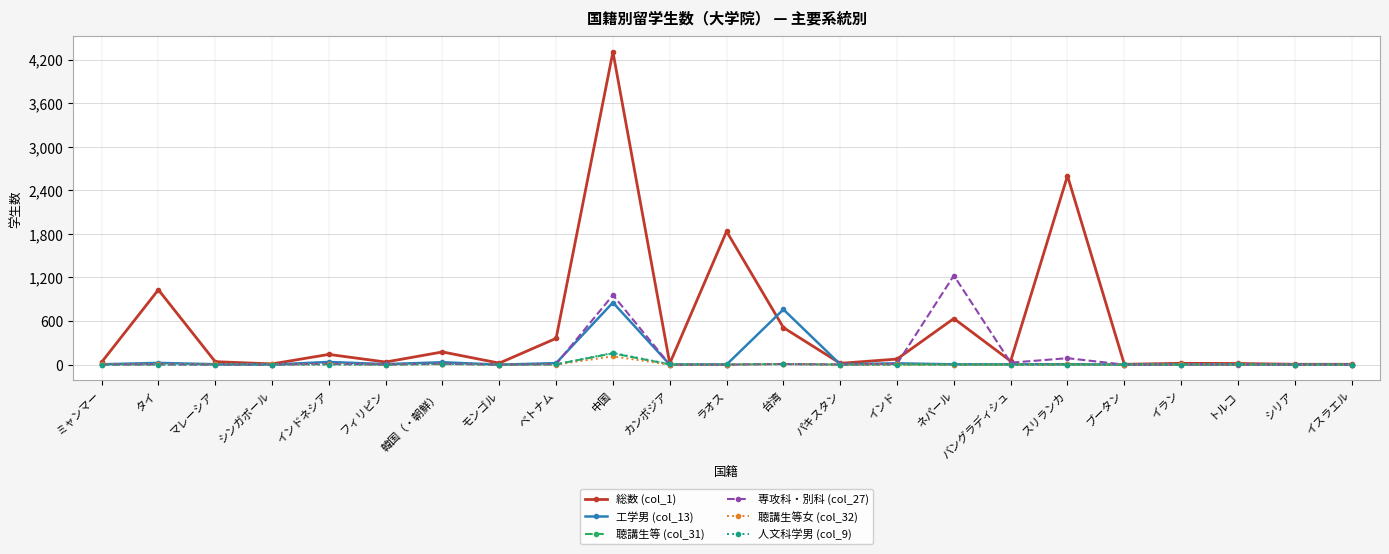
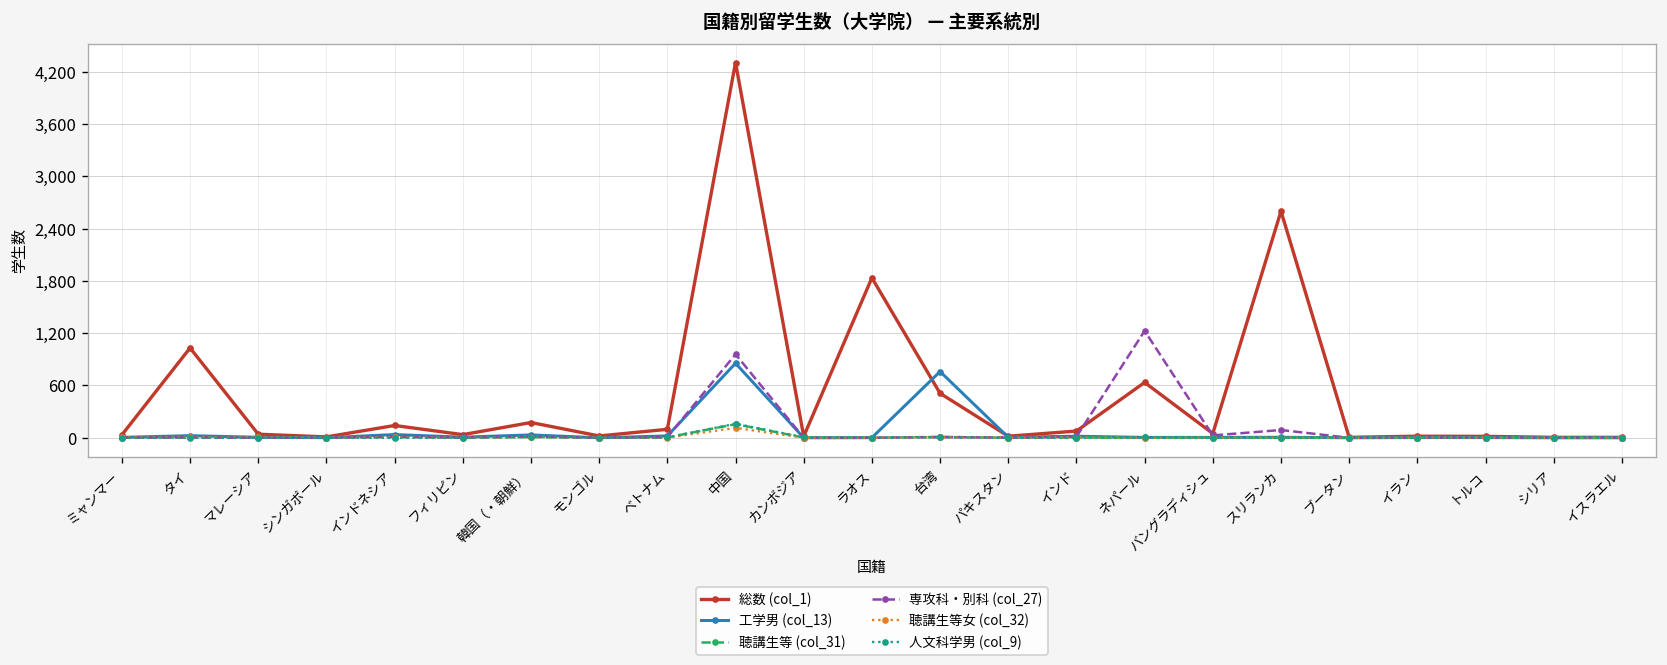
総数 (col_1), ベトナム: 400 -> 100
